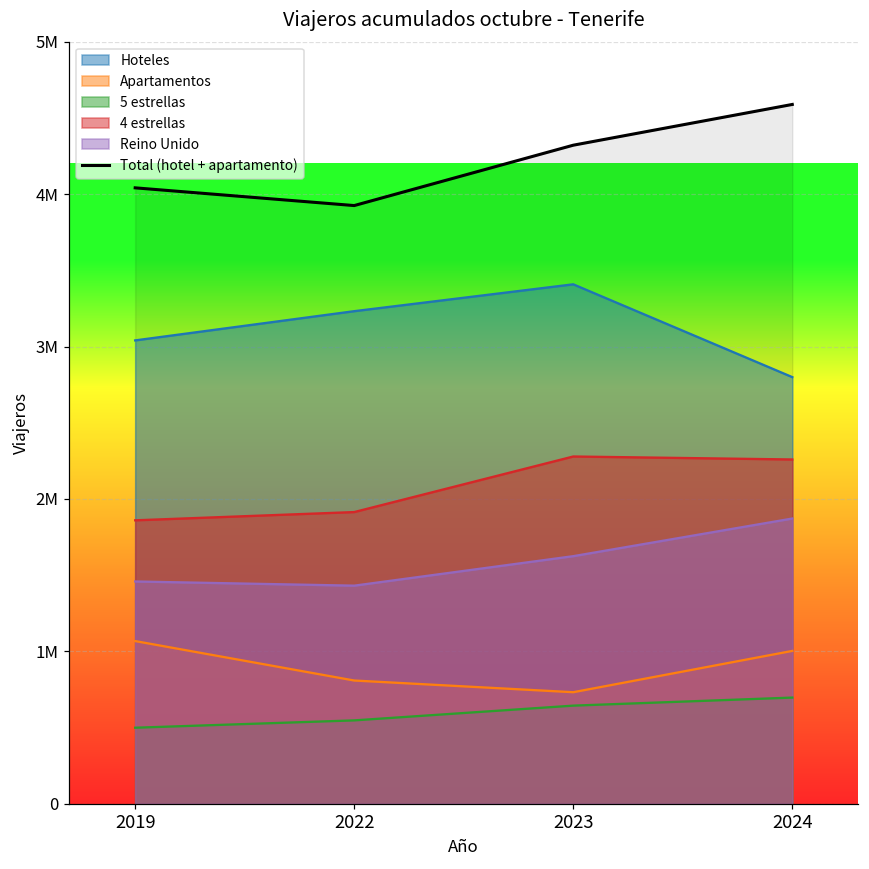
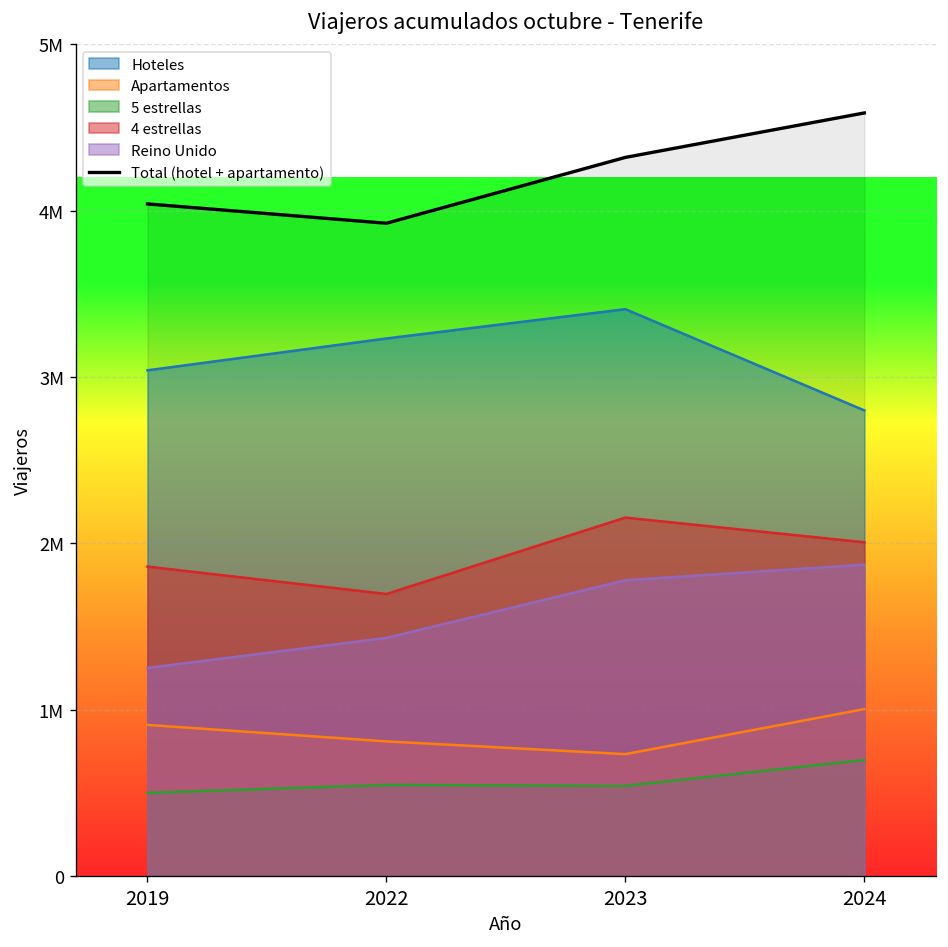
Apartamentos, 2019: 1070000 -> 910000
Reino Unido, 2019: 1460000 -> 1250000
4 estrellas, 2022: 1910000 -> 1700000
5 estrellas, 2023: 640000 -> 540000
4 estrellas, 2023: 2280000 -> 2150000
Reino Unido, 2023: 1620000 -> 1780000
4 estrellas, 2024: 2260000 -> 2010000
